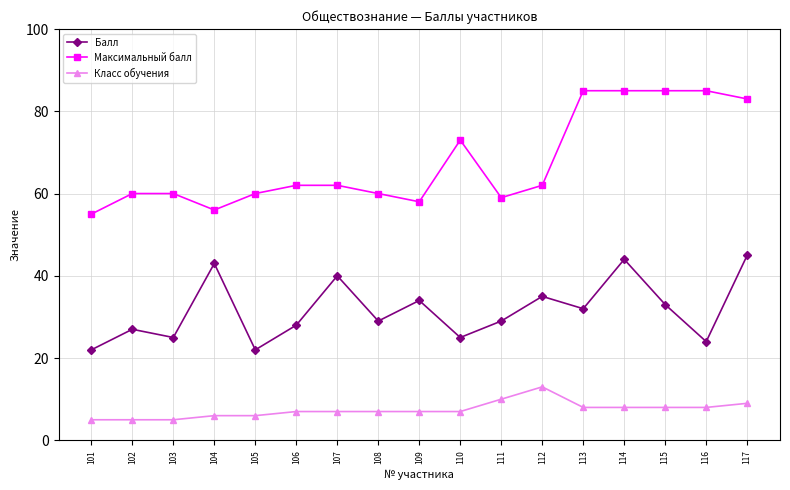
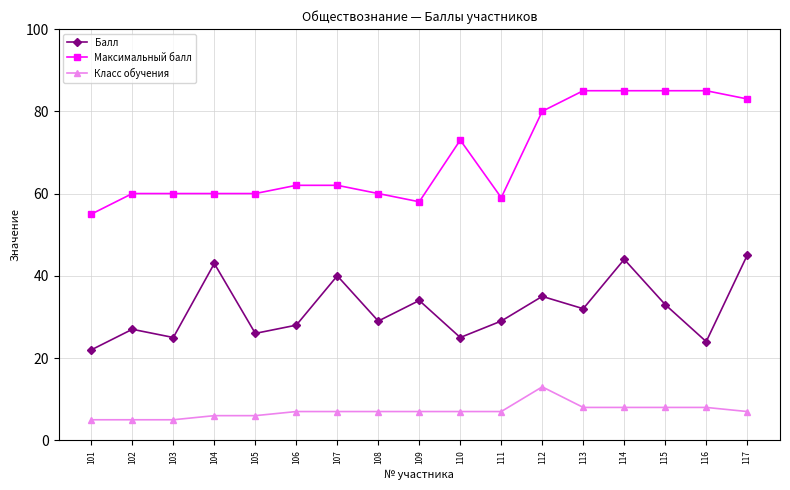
Максимальный балл, 104: 56 -> 60
Балл, 105: 22 -> 26
Класс обучения, 111: 10 -> 7
Максимальный балл, 112: 62 -> 80
Класс обучения, 117: 9 -> 7
